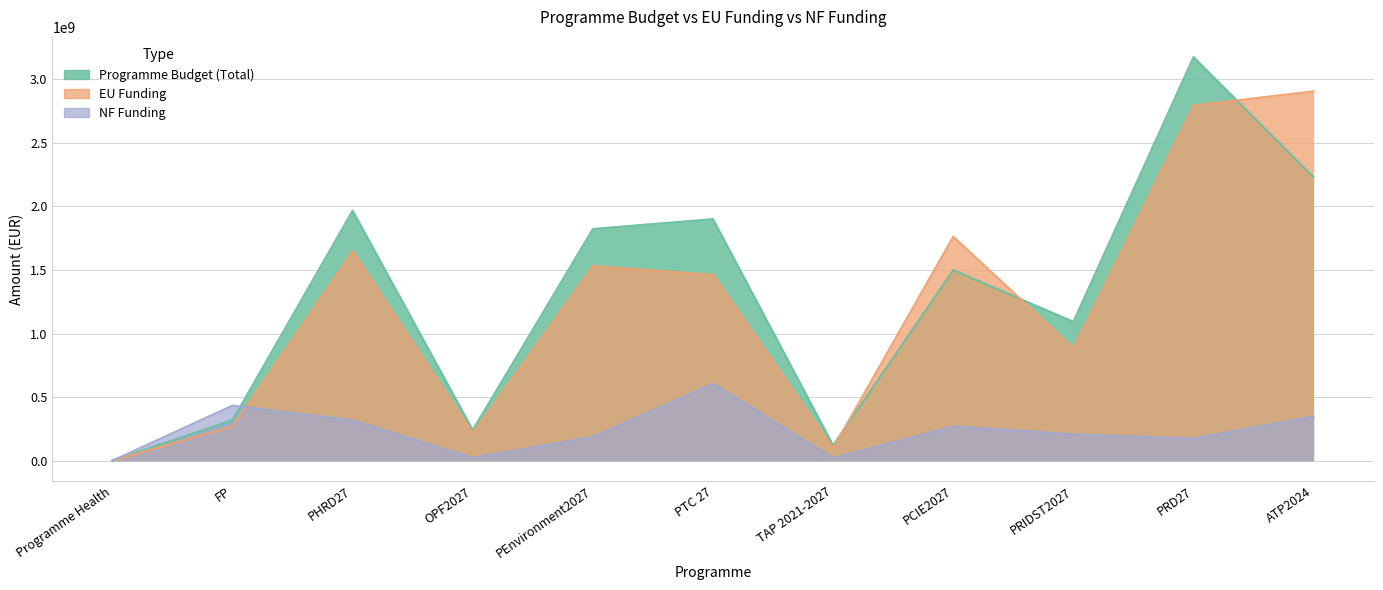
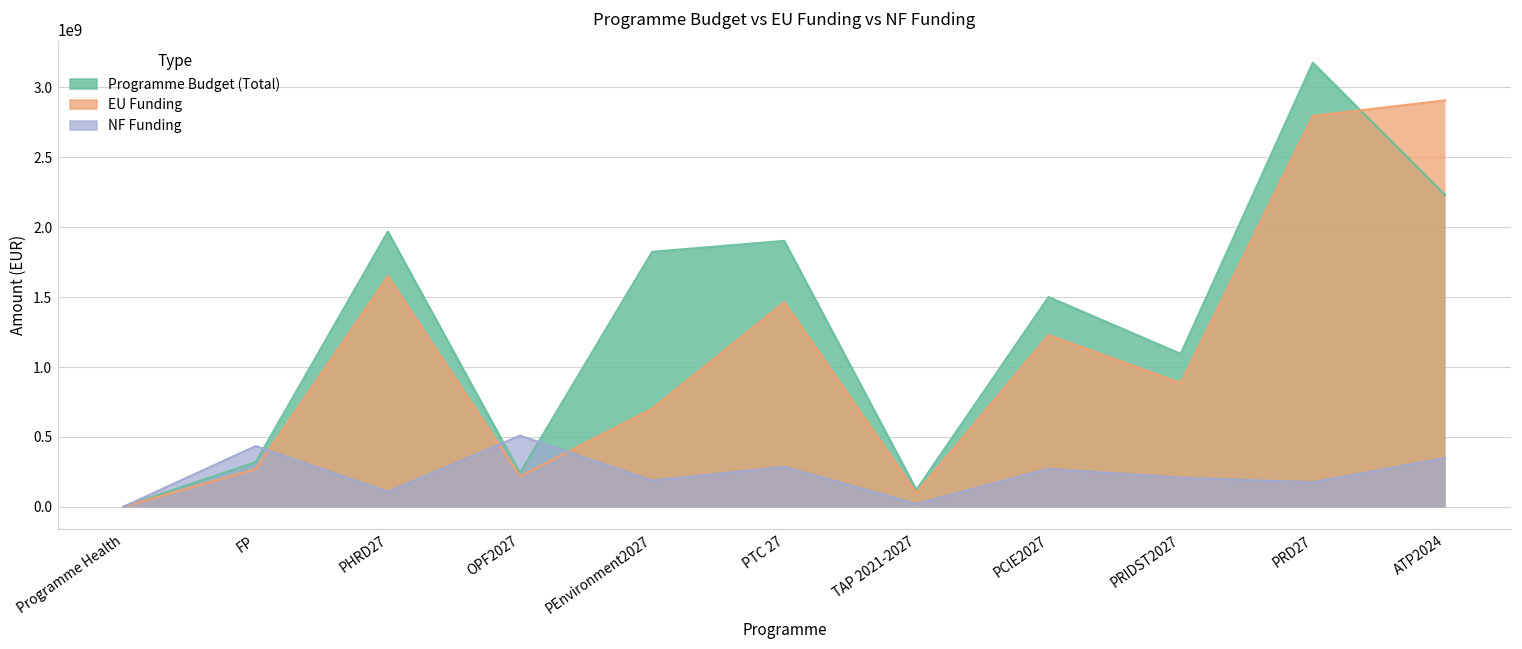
NF Funding, PHRD27: 320000000 -> 110000000
NF Funding, OPF2027: 20000000 -> 510000000
EU Funding, PEnvironment2027: 1530000000 -> 700000000
NF Funding, PTC 27: 610000000 -> 290000000
EU Funding, PCIE2027: 1760000000 -> 1230000000
